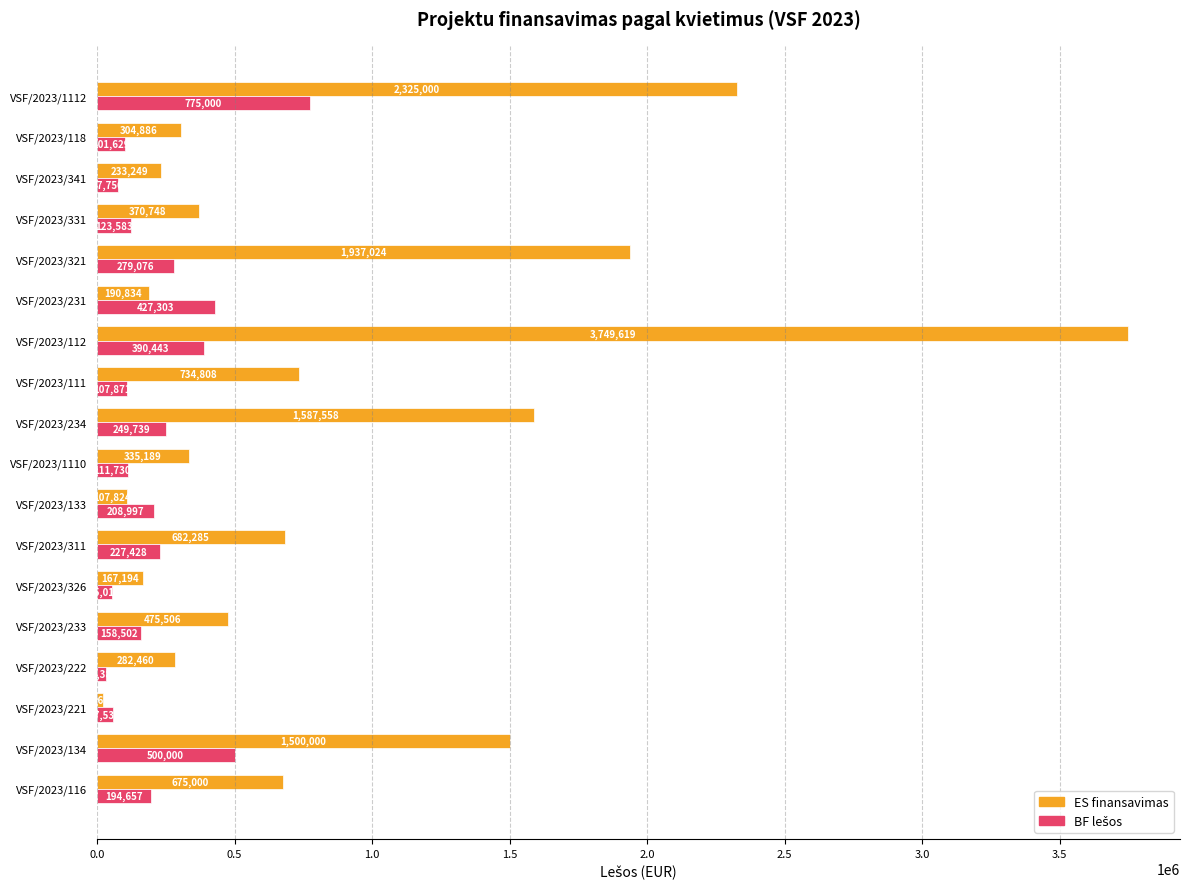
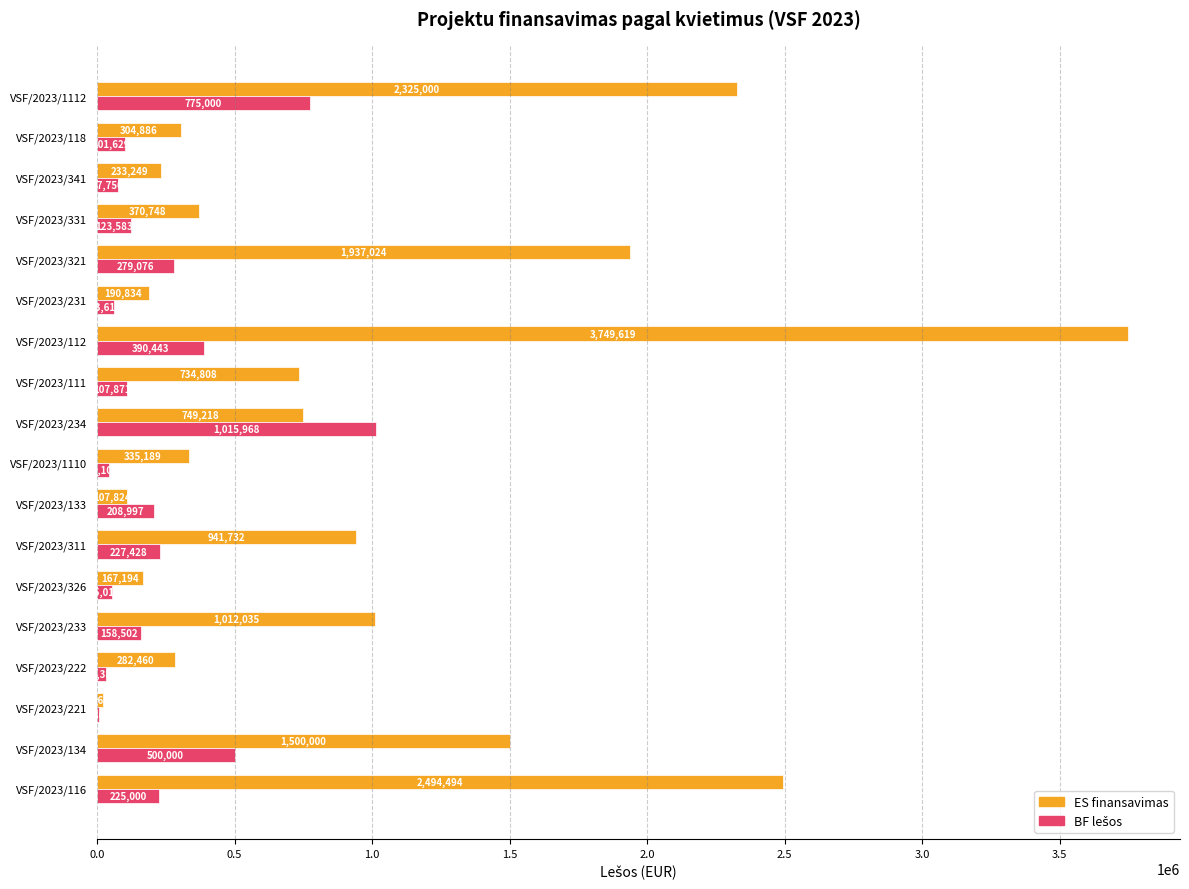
BF lešos, VSF/2023/231: 430000 -> 60000
ES finansavimas, VSF/2023/234: 1,587,558 -> 749,218
BF lešos, VSF/2023/234: 249,739 -> 1,015,968
BF lešos, VSF/2023/1110: 110000 -> 40000
ES finansavimas, VSF/2023/311: 682,285 -> 941,732
ES finansavimas, VSF/2023/233: 475,506 -> 1,012,035
BF lešos, VSF/2023/221: 60000 -> 10000
ES finansavimas, VSF/2023/116: 675,000 -> 2,494,494
BF lešos, VSF/2023/116: 194,657 -> 225,000
